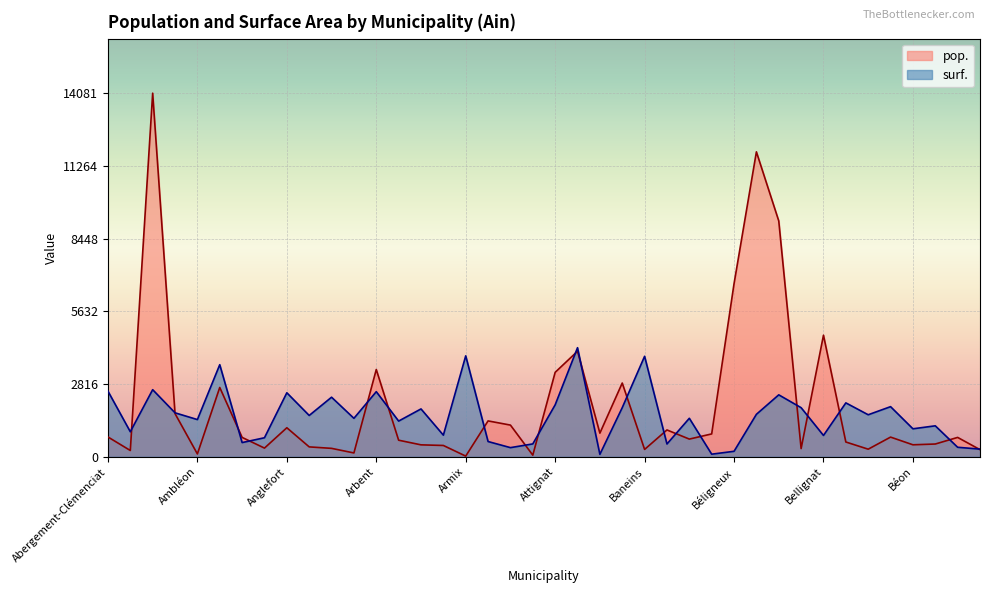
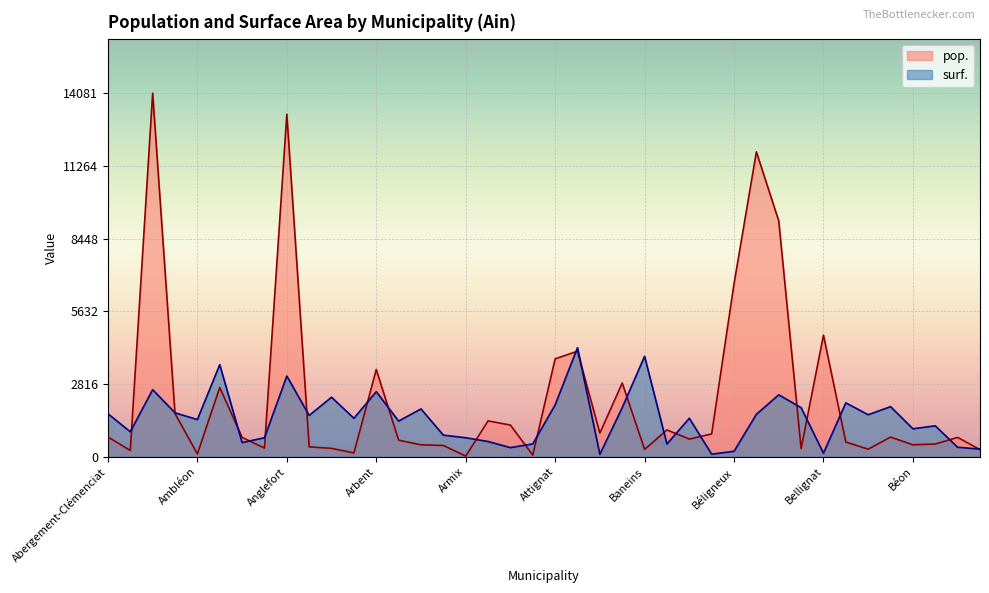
surf., Abergement-Clémenciat: 2500 -> 1700
pop., Anglefort: 1100 -> 13300
surf., Anglefort: 2500 -> 3100
surf., Armix: 3900 -> 700
pop., Attignat: 3300 -> 3800
surf., Bellignat: 800 -> 100
